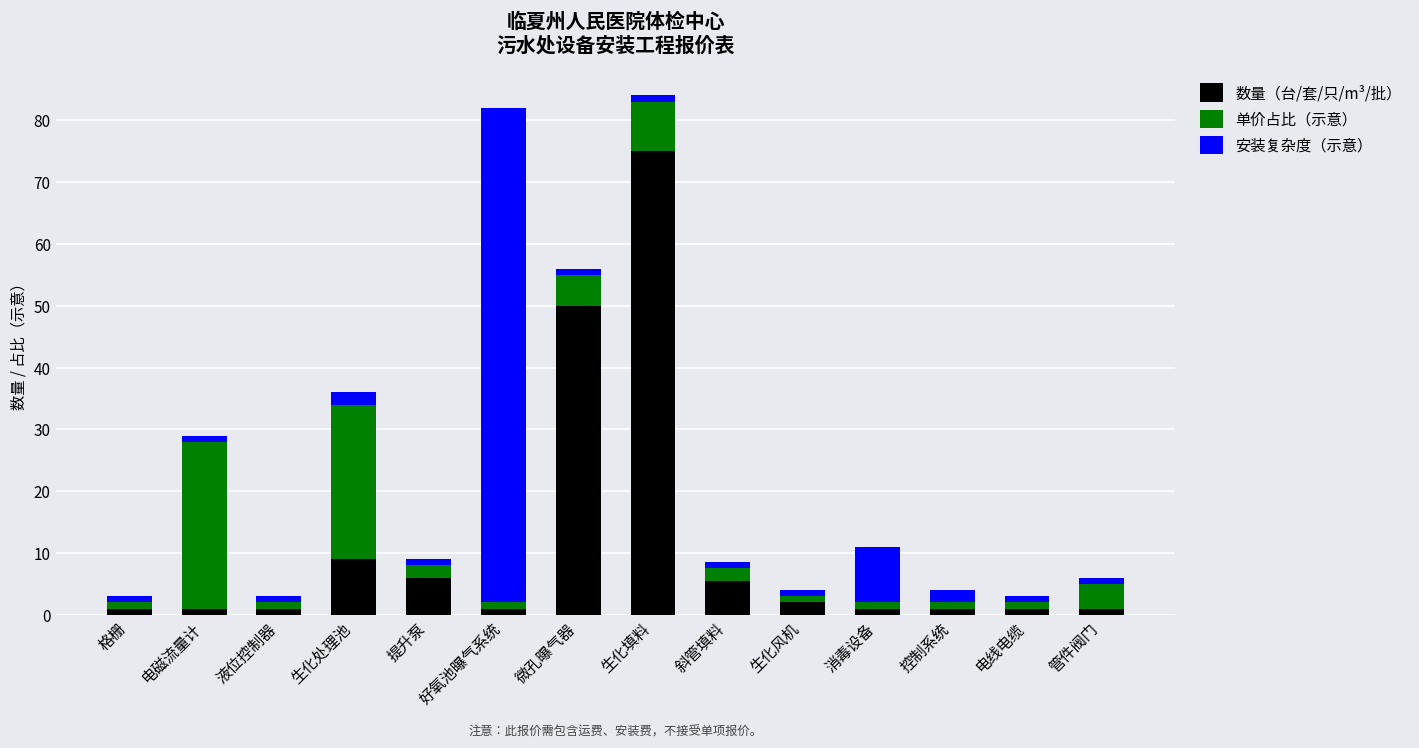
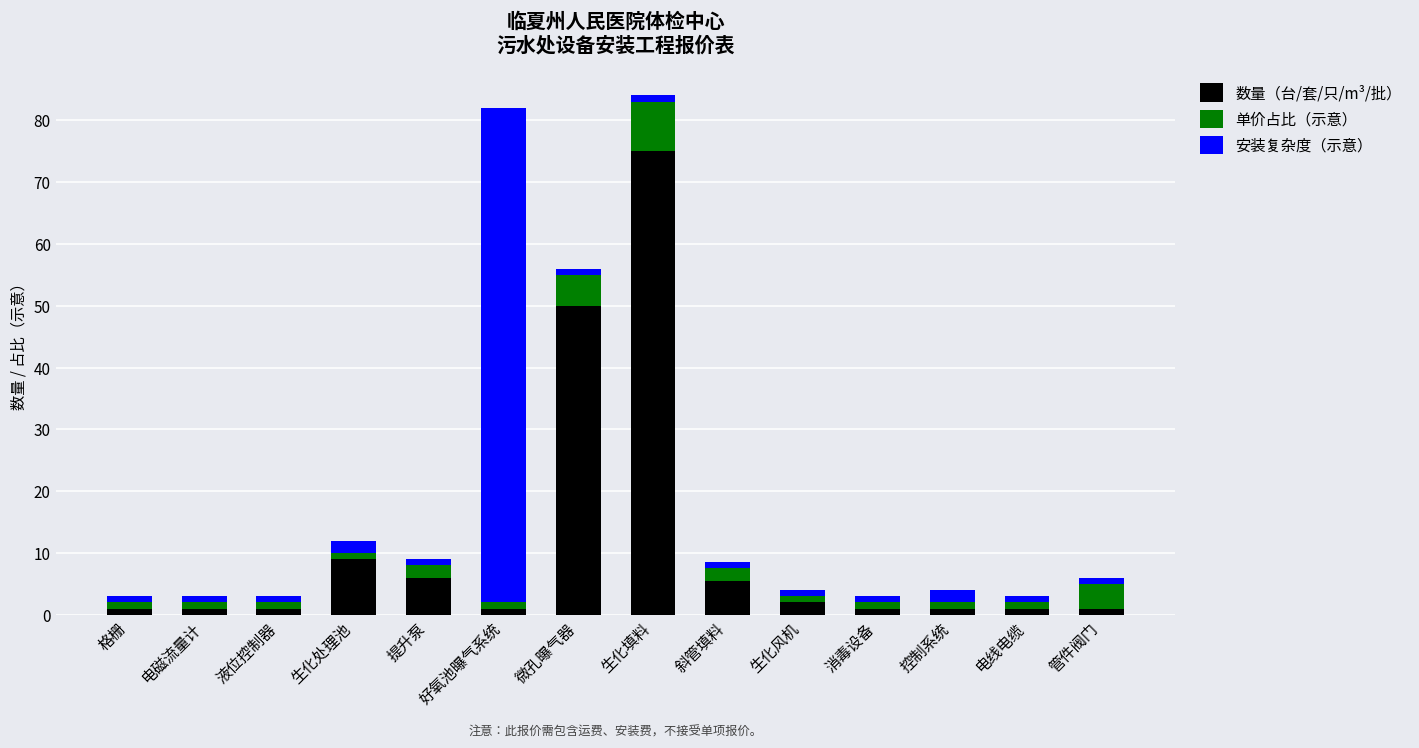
单价占比（示意）, 电磁流量计: 27 -> 1
单价占比（示意）, 生化处理池: 25 -> 1
安装复杂度（示意）, 消毒设备: 9 -> 1
